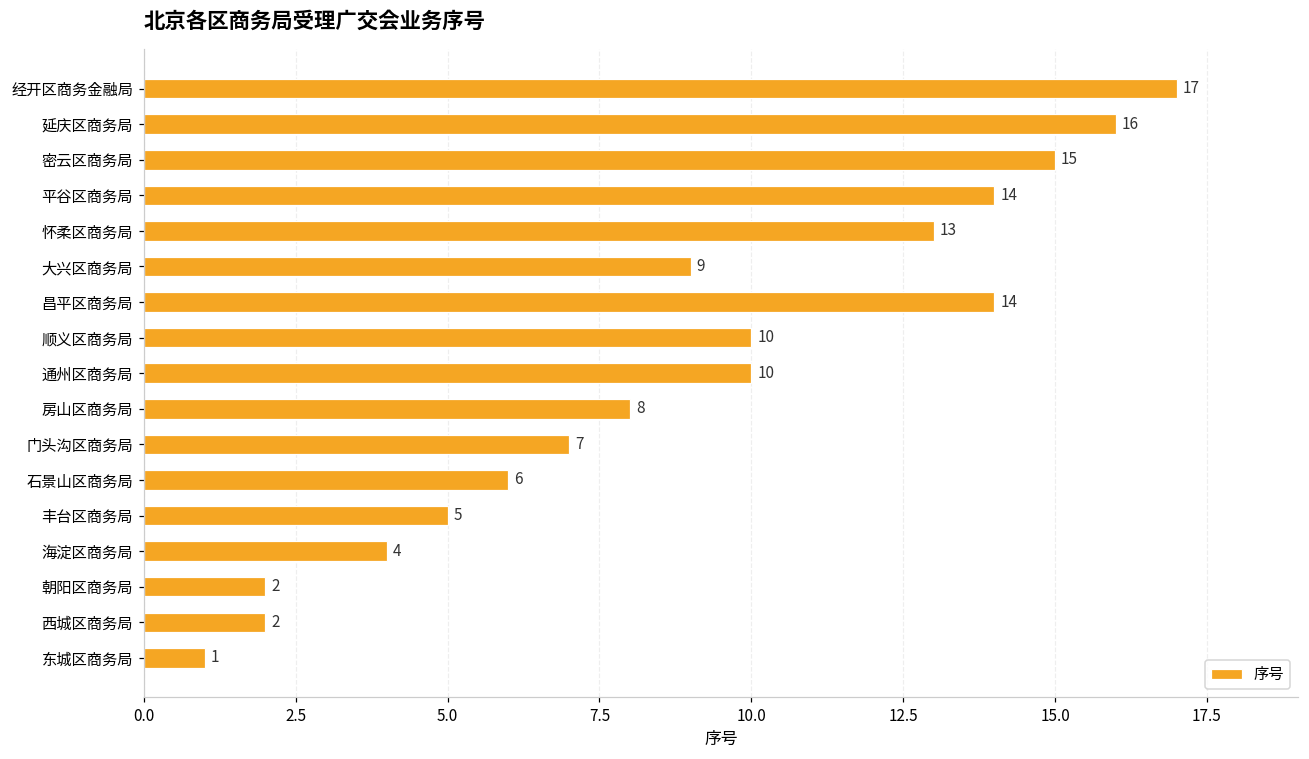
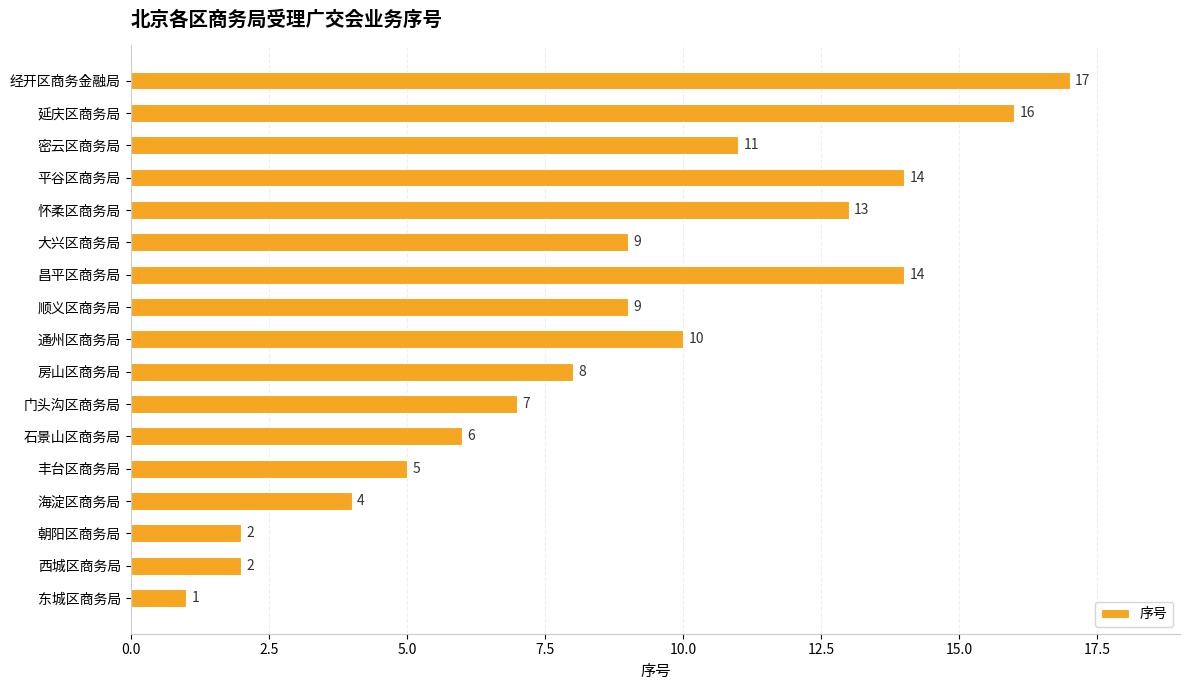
密云区商务局: 15 -> 11
顺义区商务局: 10 -> 9
